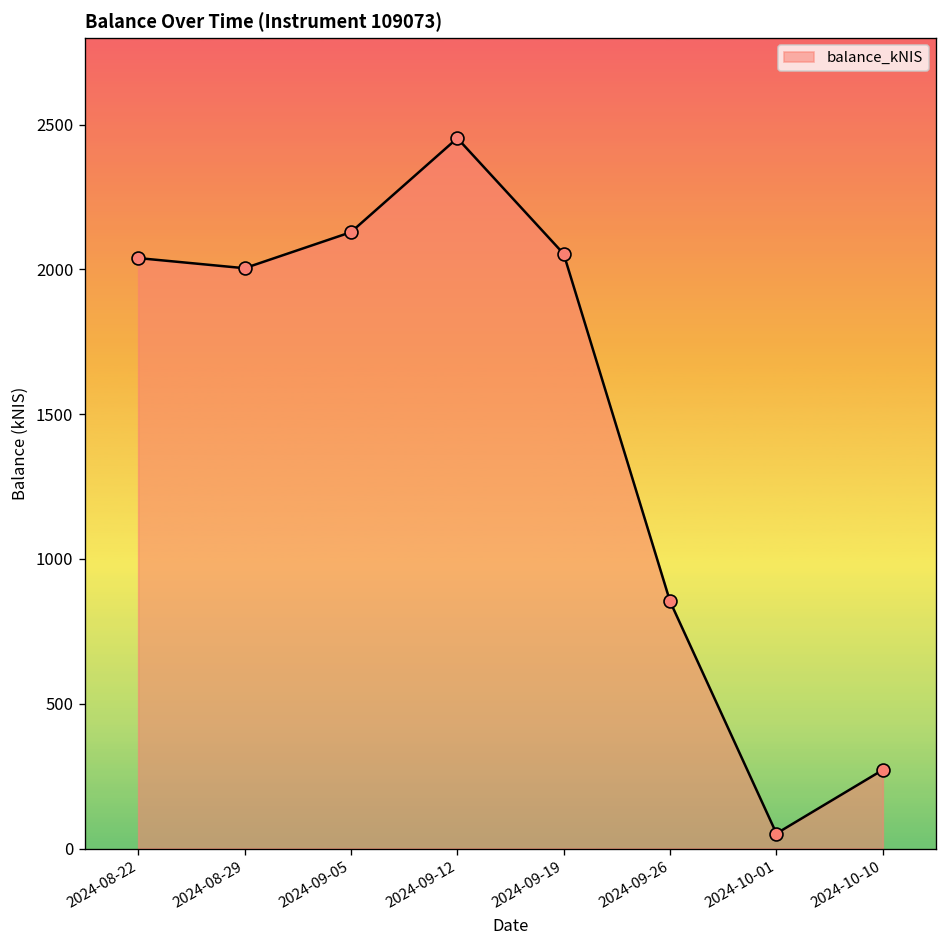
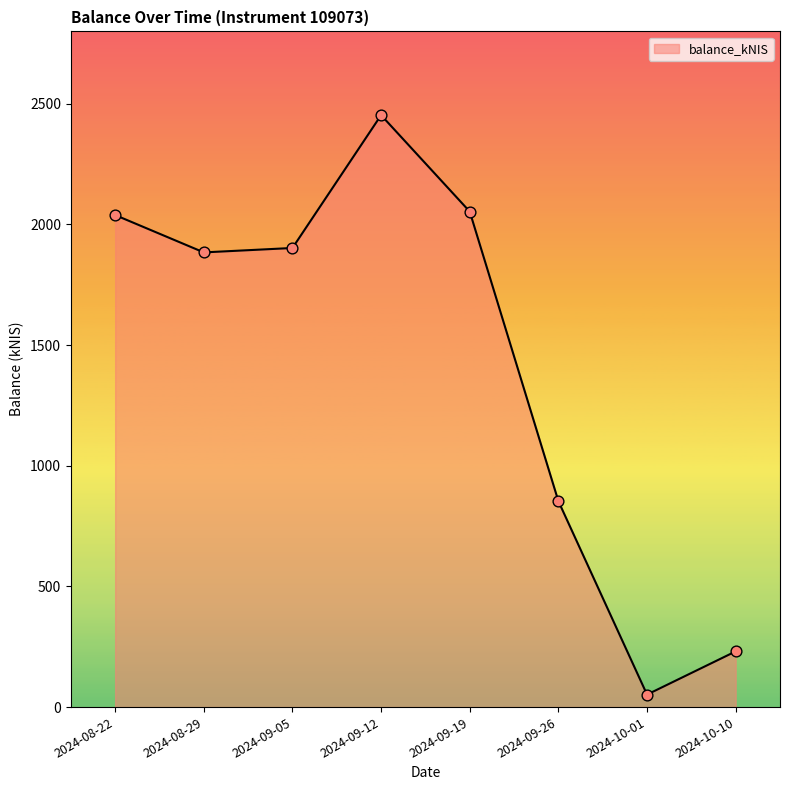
2024-08-29: 2000 -> 1880
2024-09-05: 2130 -> 1900
2024-10-10: 270 -> 230
